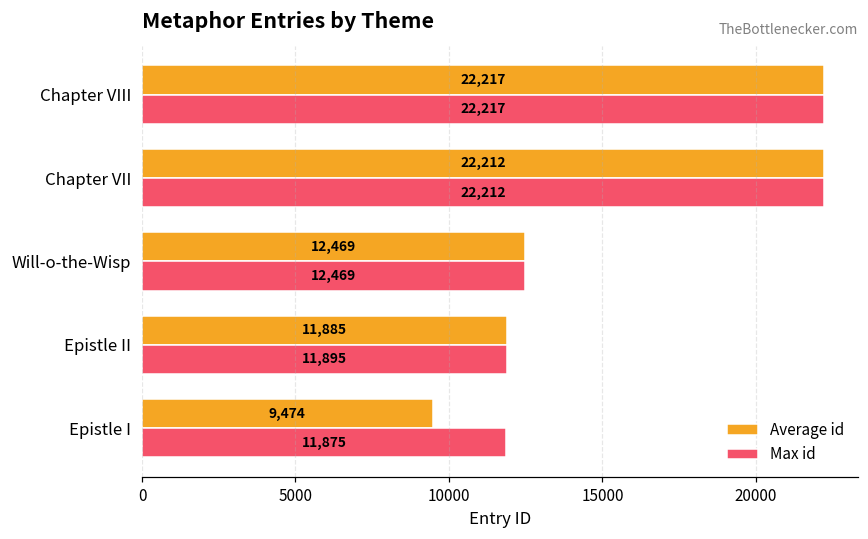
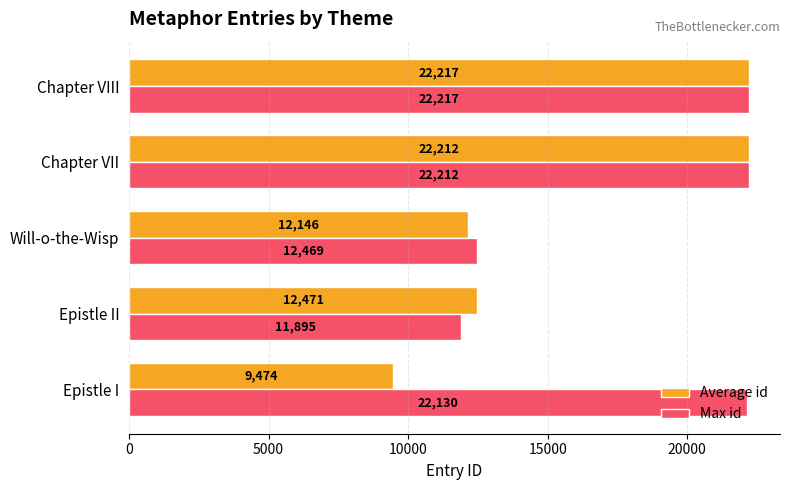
Average id, Will-o-the-Wisp: 12,469 -> 12,146
Average id, Epistle II: 11,885 -> 12,471
Max id, Epistle I: 11,875 -> 22,130
